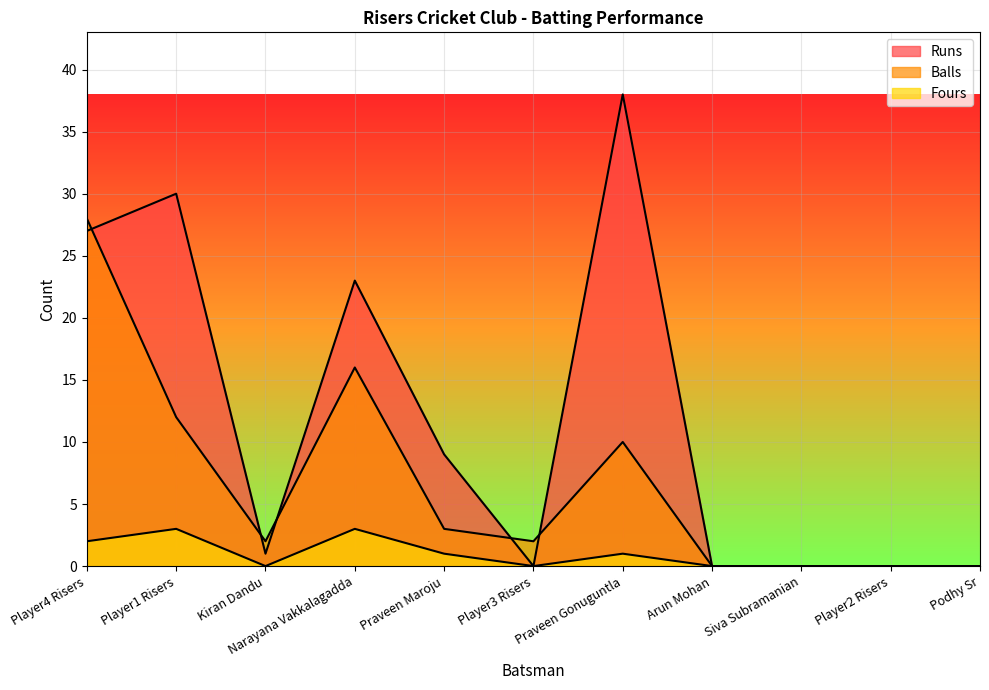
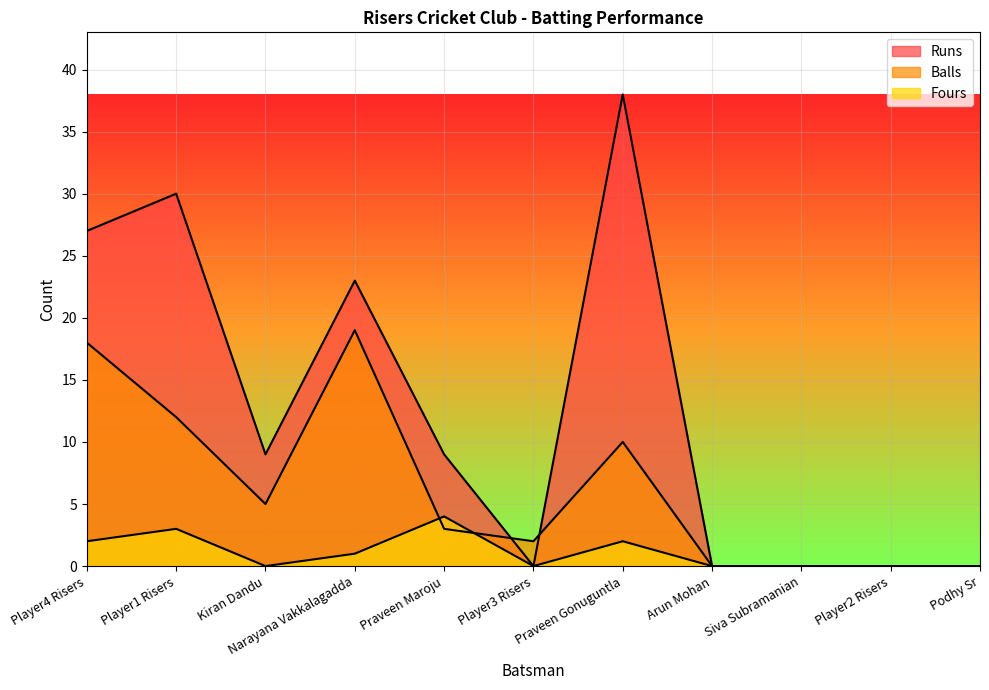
Balls, Player4 Risers: 28 -> 18
Runs, Kiran Dandu: 1 -> 9
Balls, Kiran Dandu: 2 -> 5
Balls, Narayana Vakkalagadda: 16 -> 19
Fours, Narayana Vakkalagadda: 3 -> 1
Fours, Praveen Maroju: 1 -> 4
Fours, Praveen Gonuguntla: 1 -> 2
